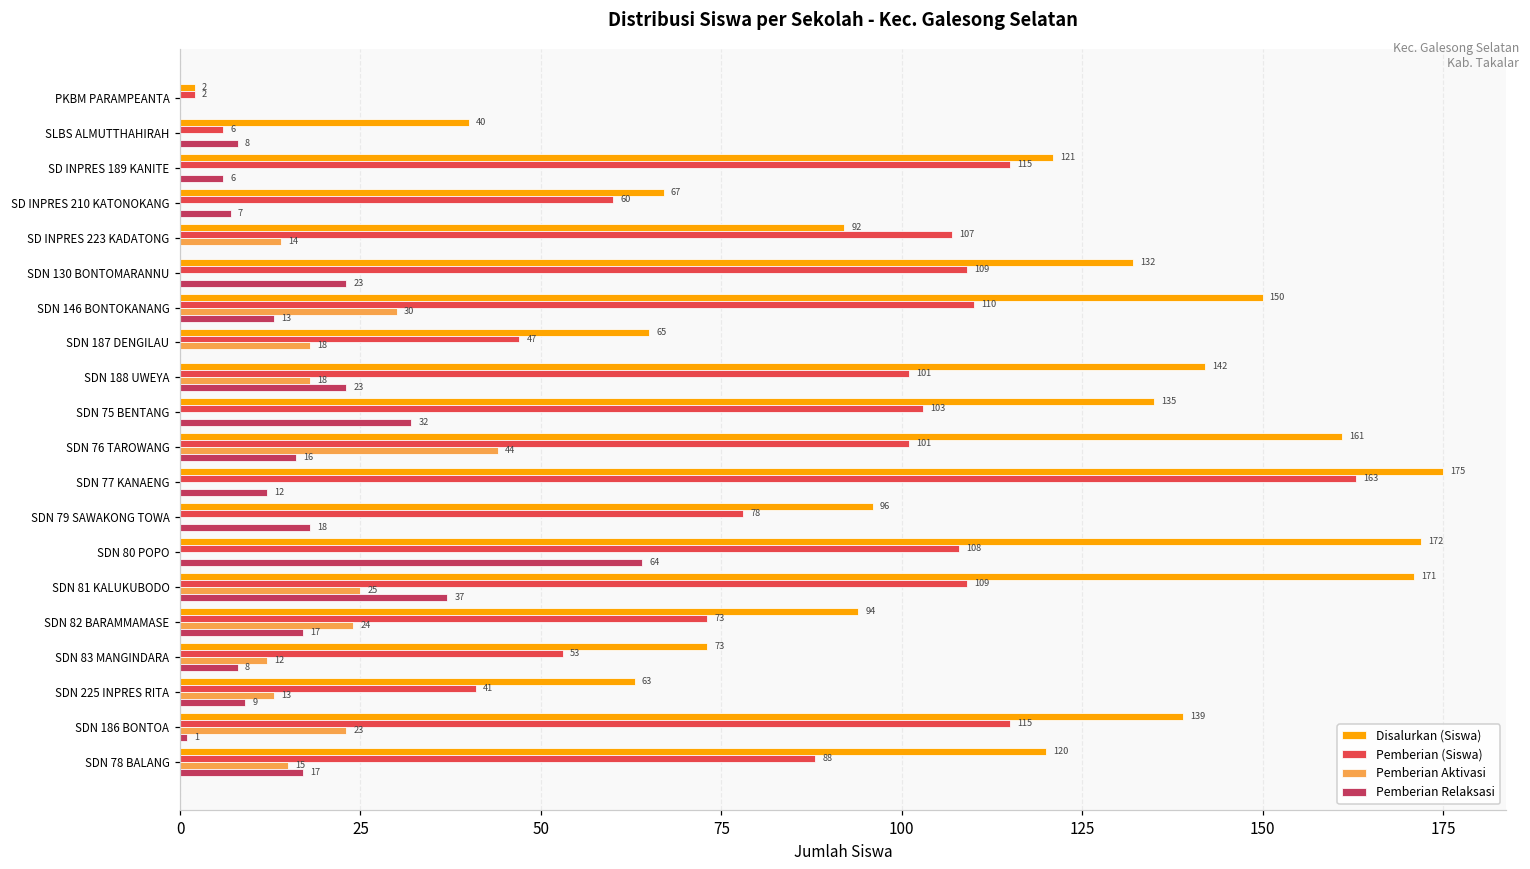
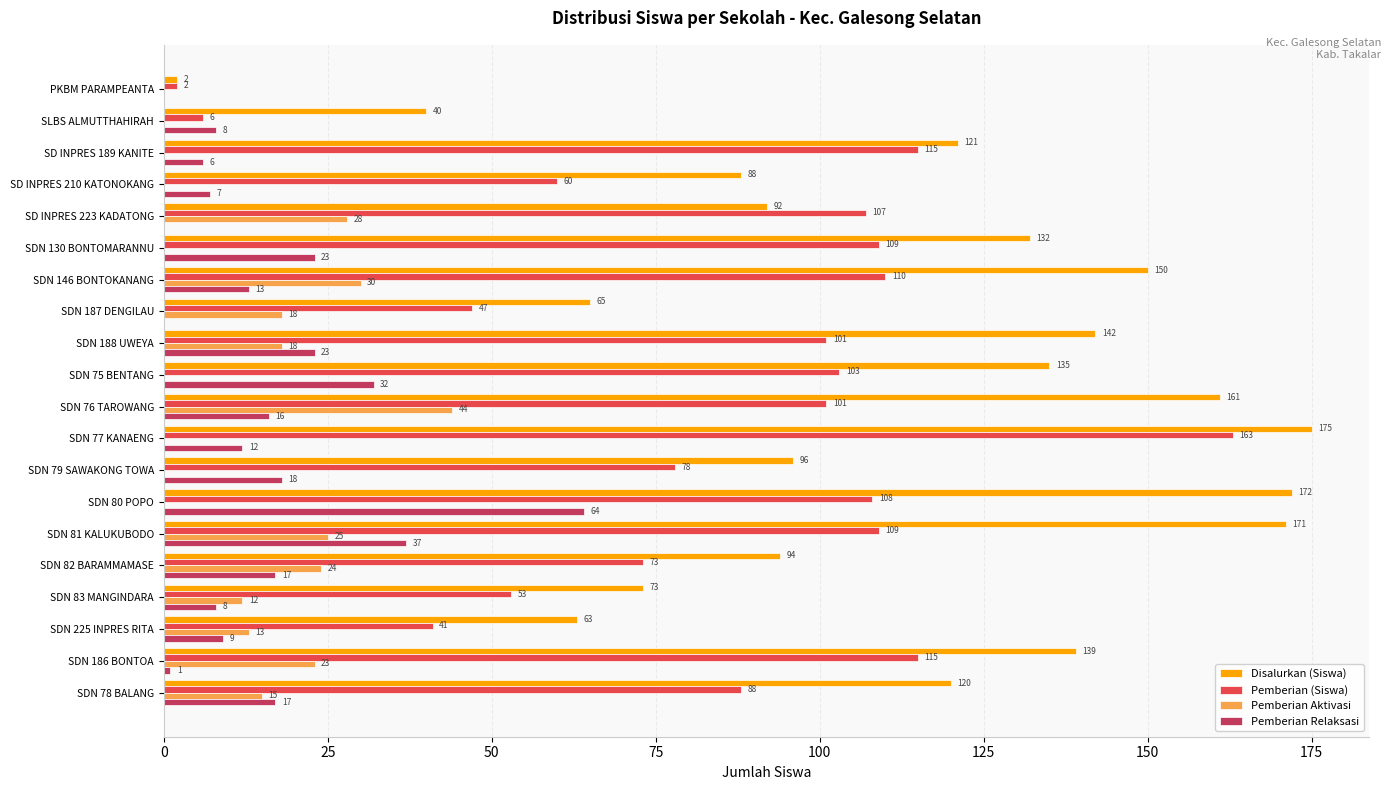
Disalurkan (Siswa), SD INPRES 210 KATONOKANG: 67 -> 88
Pemberian Aktivasi, SD INPRES 223 KADATONG: 14 -> 28
